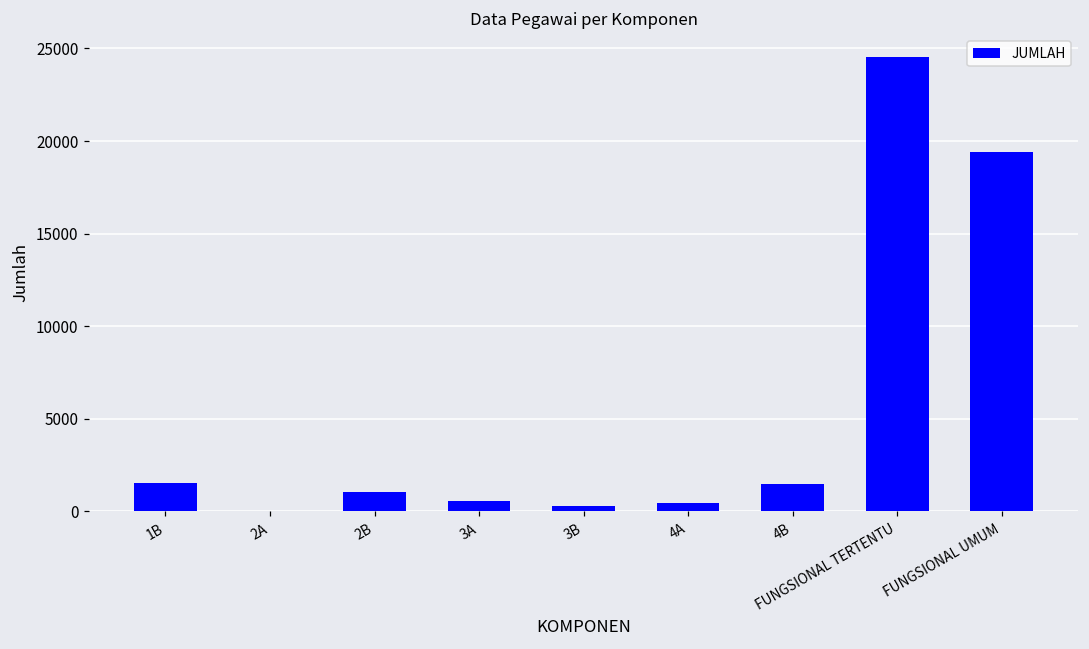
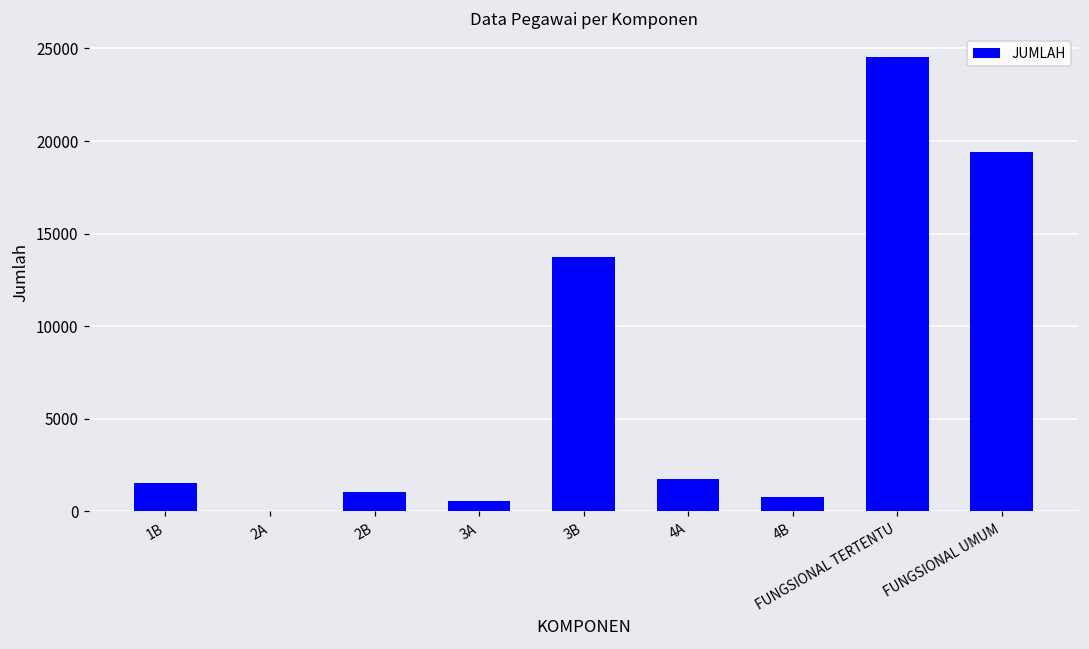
3B: 300 -> 13800
4A: 500 -> 1700
4B: 1500 -> 800
